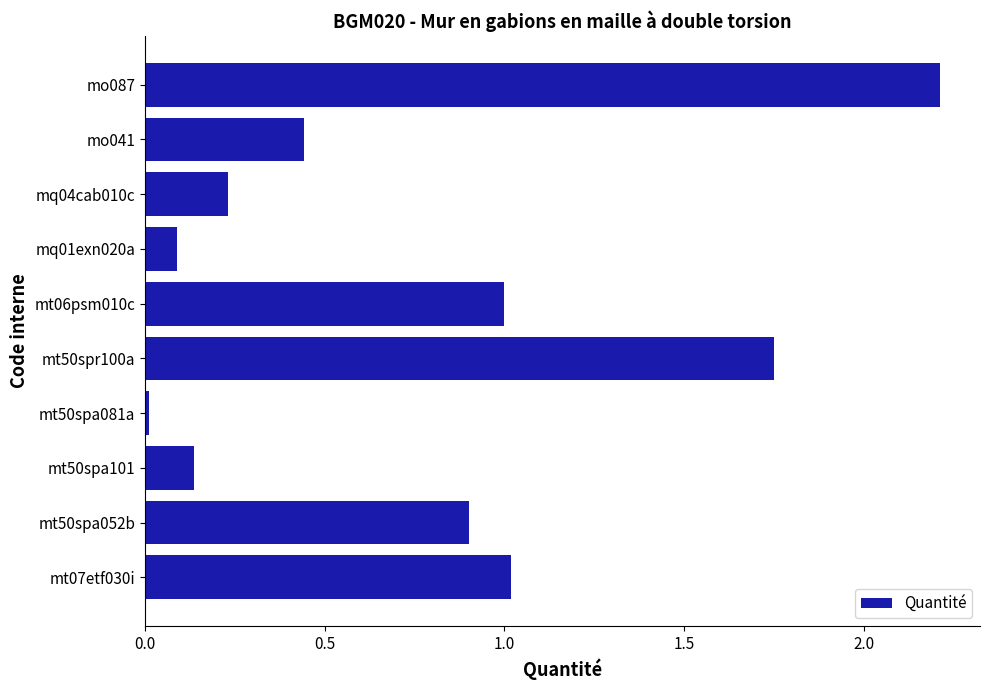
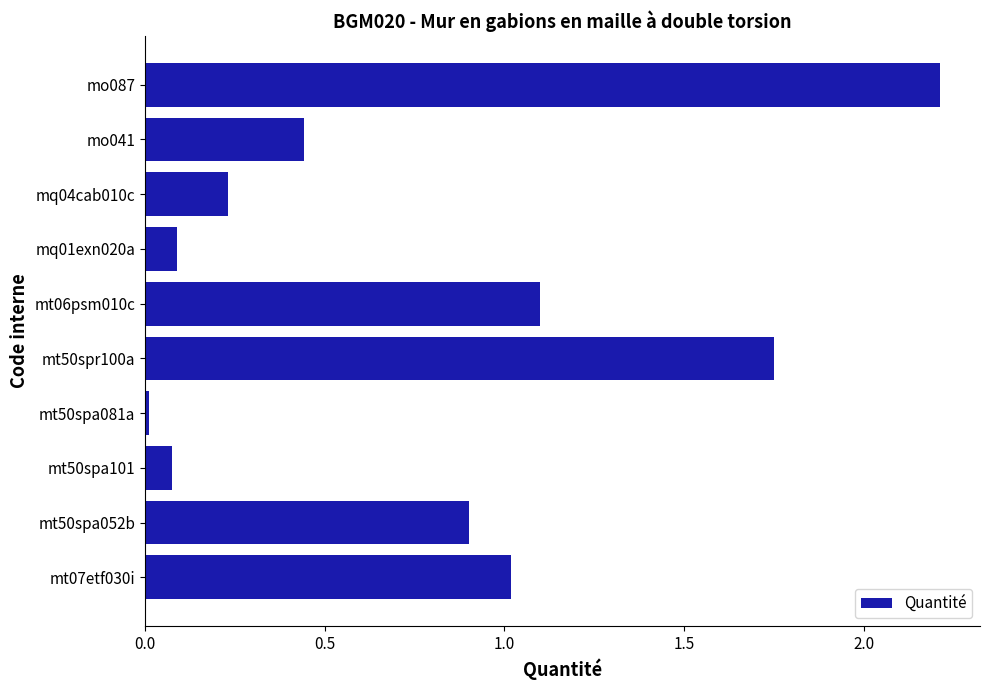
mt06psm010c: 1.0 -> 1.1
mt50spa101: 0.14 -> 0.08
